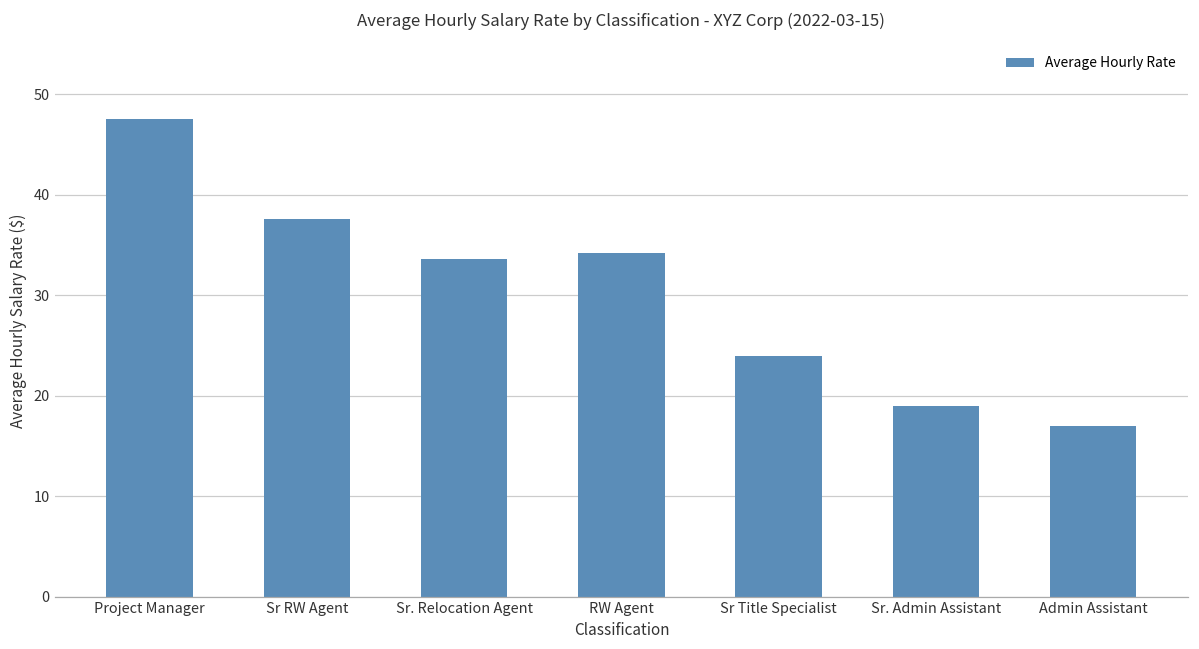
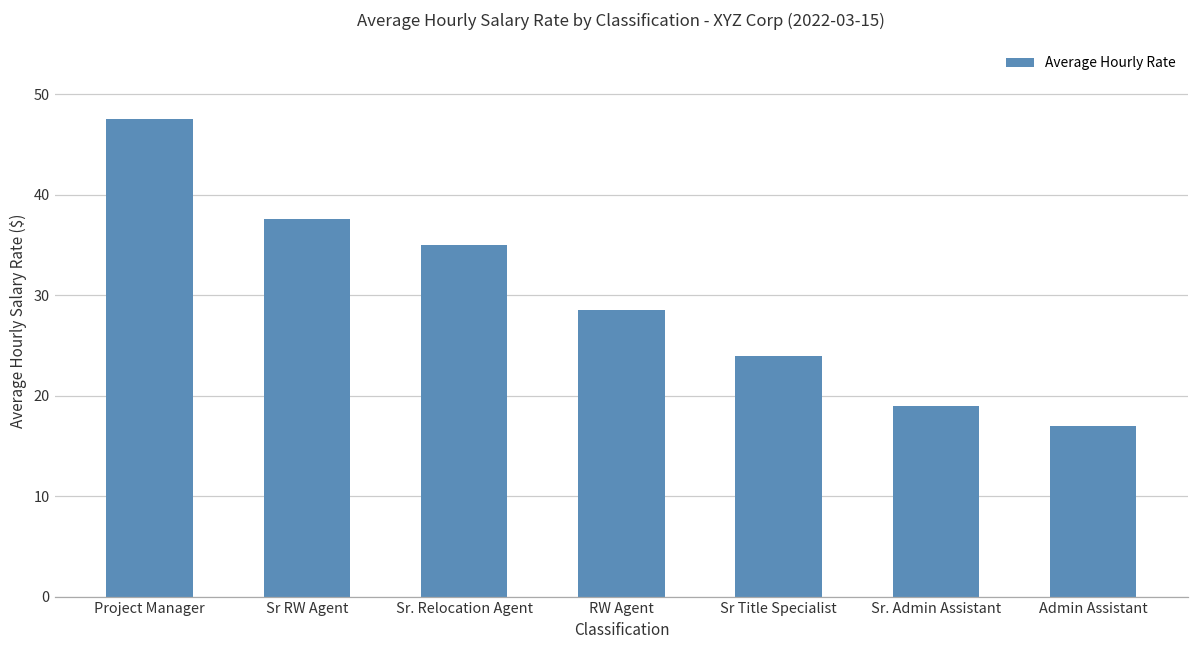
Sr. Relocation Agent: 34 -> 35
RW Agent: 34 -> 29
